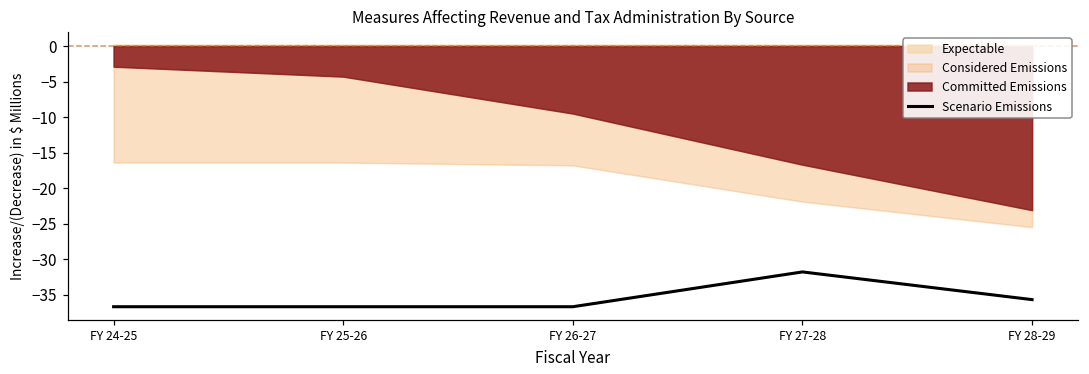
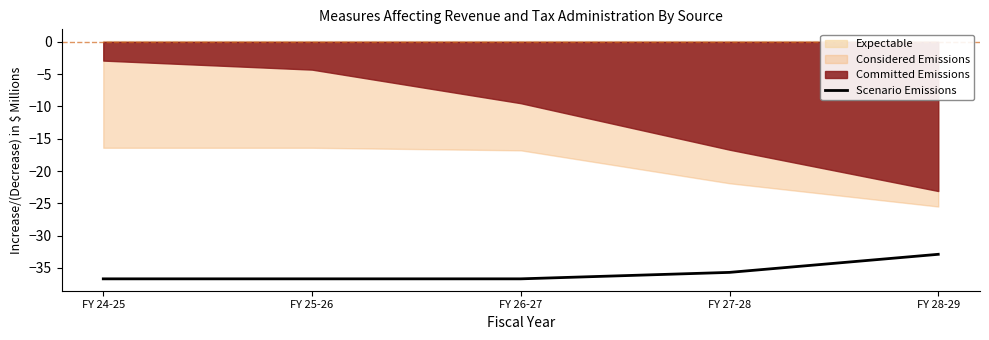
Scenario Emissions, FY 27-28: -32 -> -36
Scenario Emissions, FY 28-29: -36 -> -33
